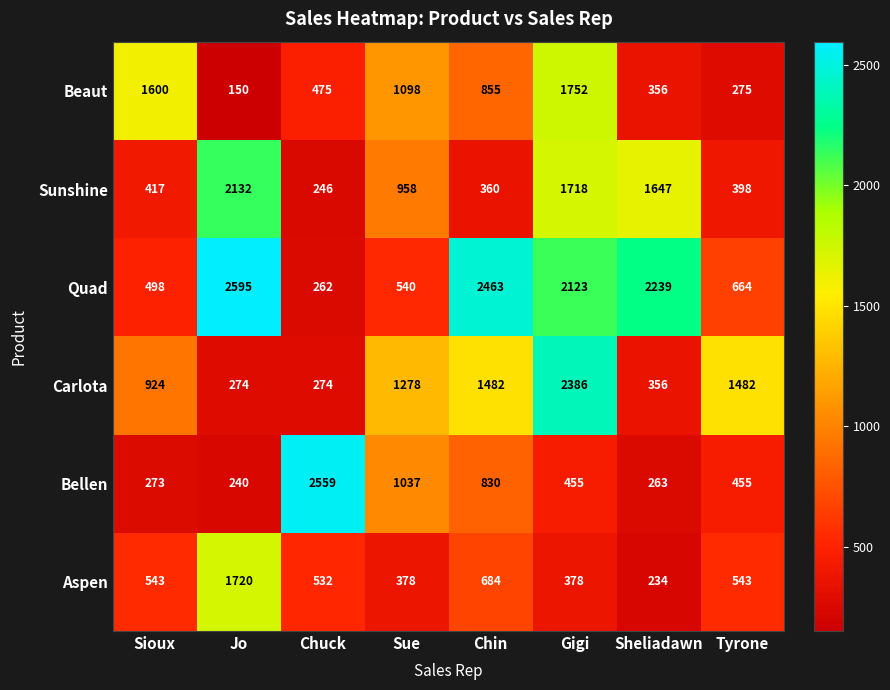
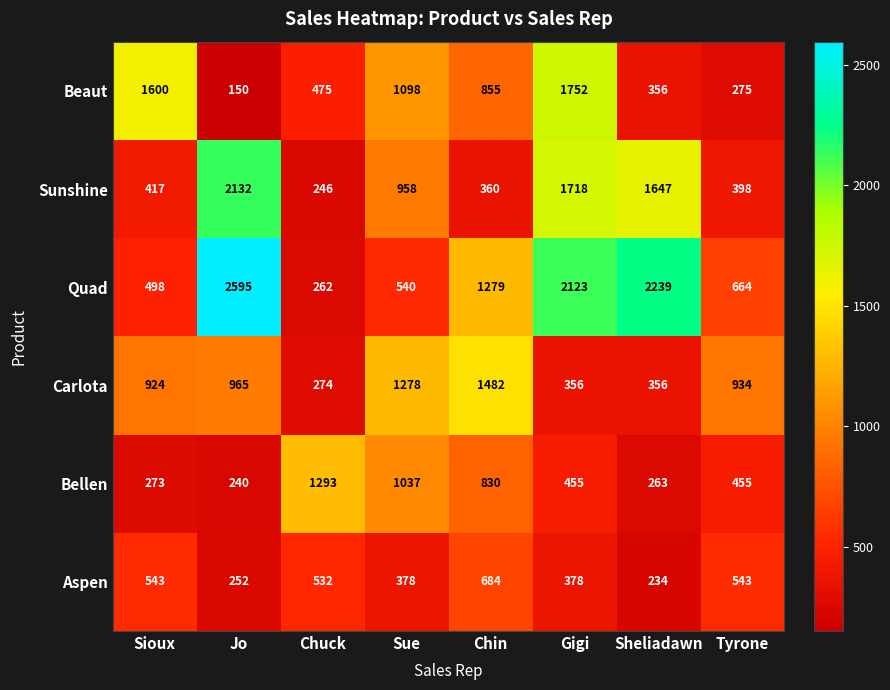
Quad, Chin: 2463 -> 1279
Carlota, Jo: 274 -> 965
Carlota, Gigi: 2386 -> 356
Carlota, Tyrone: 1482 -> 934
Bellen, Chuck: 2559 -> 1293
Aspen, Jo: 1720 -> 252
